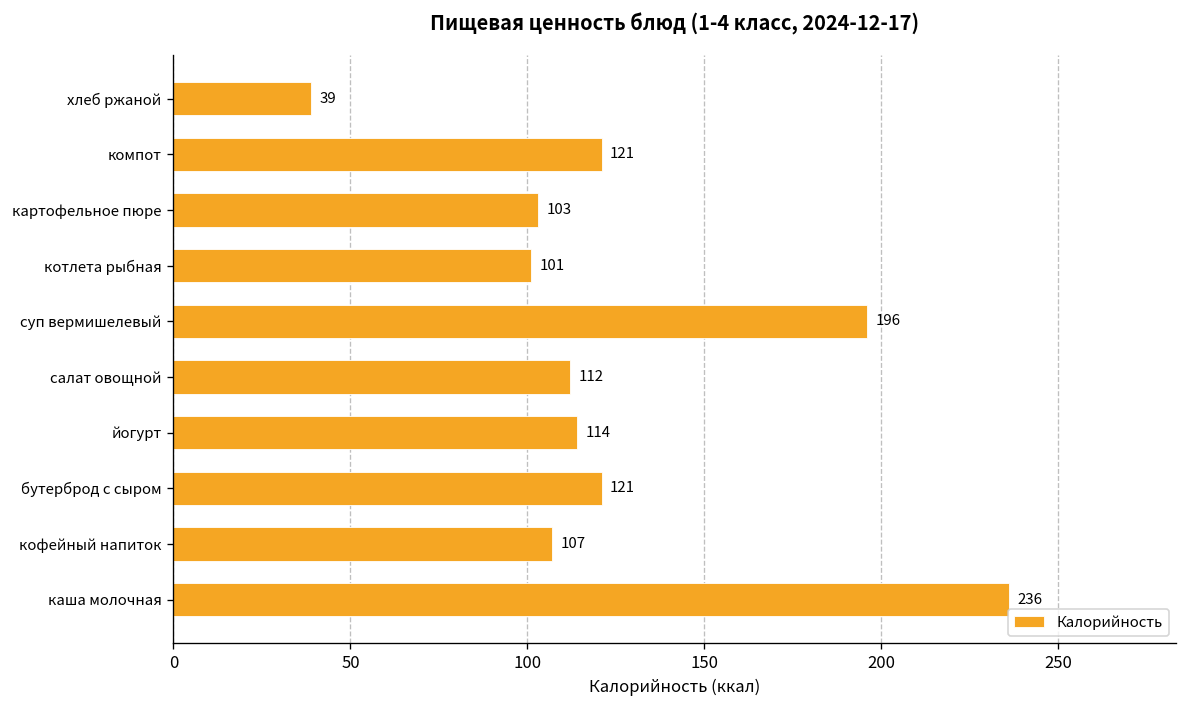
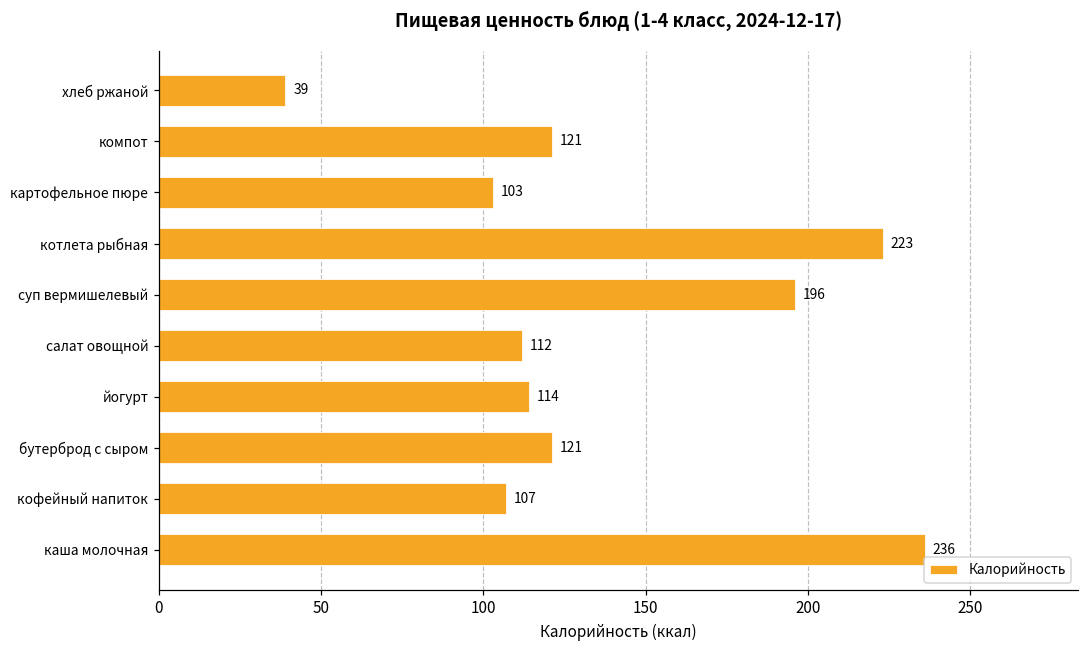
котлета рыбная: 101 -> 223
